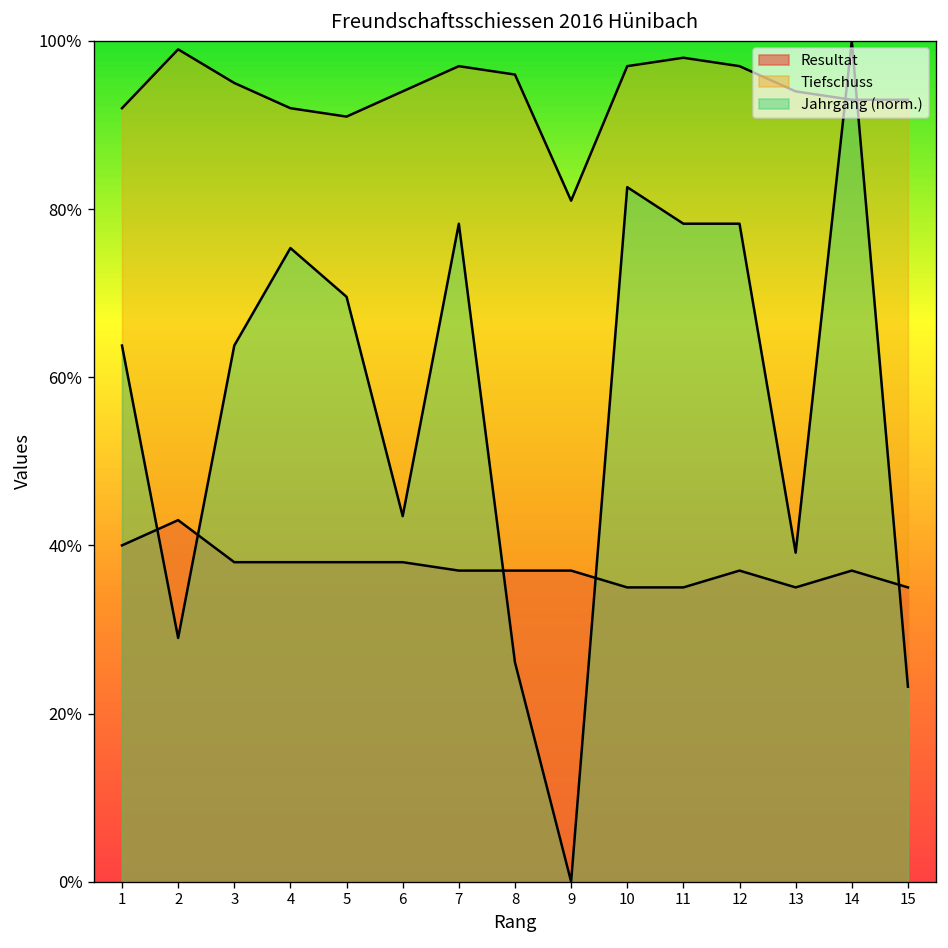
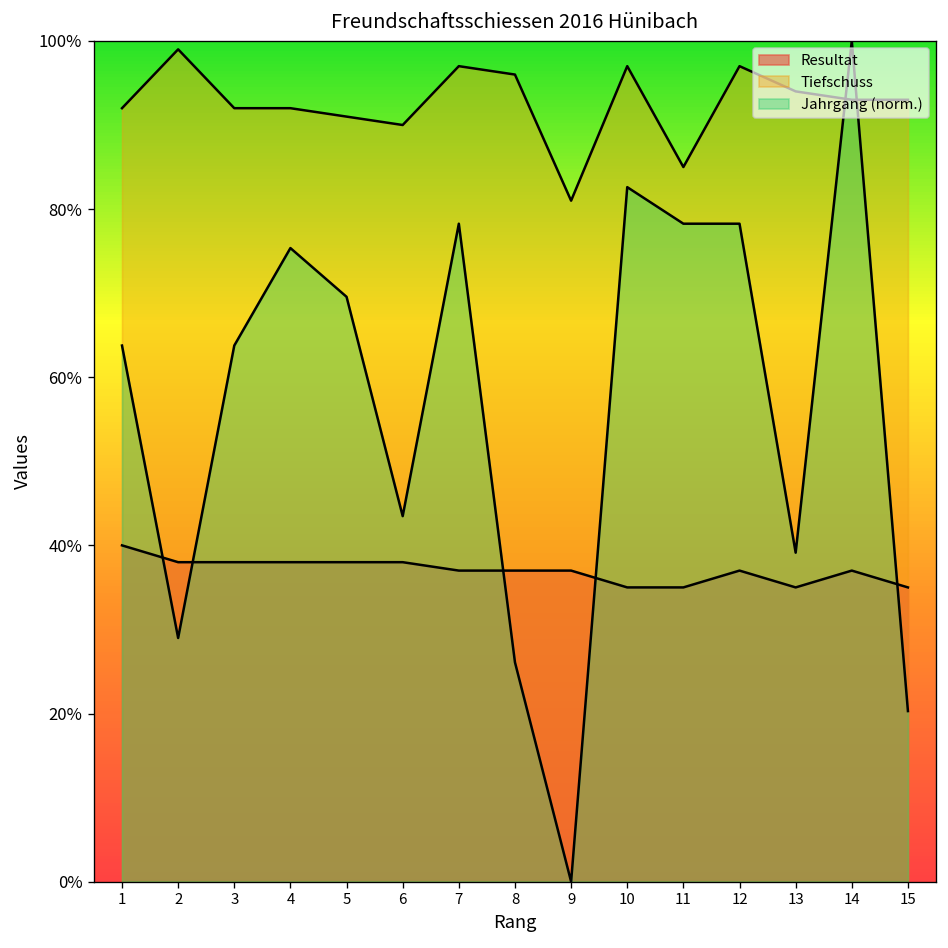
Resultat, 2: 43% -> 38%
Tiefschuss, 3: 95% -> 92%
Tiefschuss, 6: 94% -> 90%
Tiefschuss, 11: 98% -> 85%
Jahrgang (norm.), 15: 23% -> 20%
